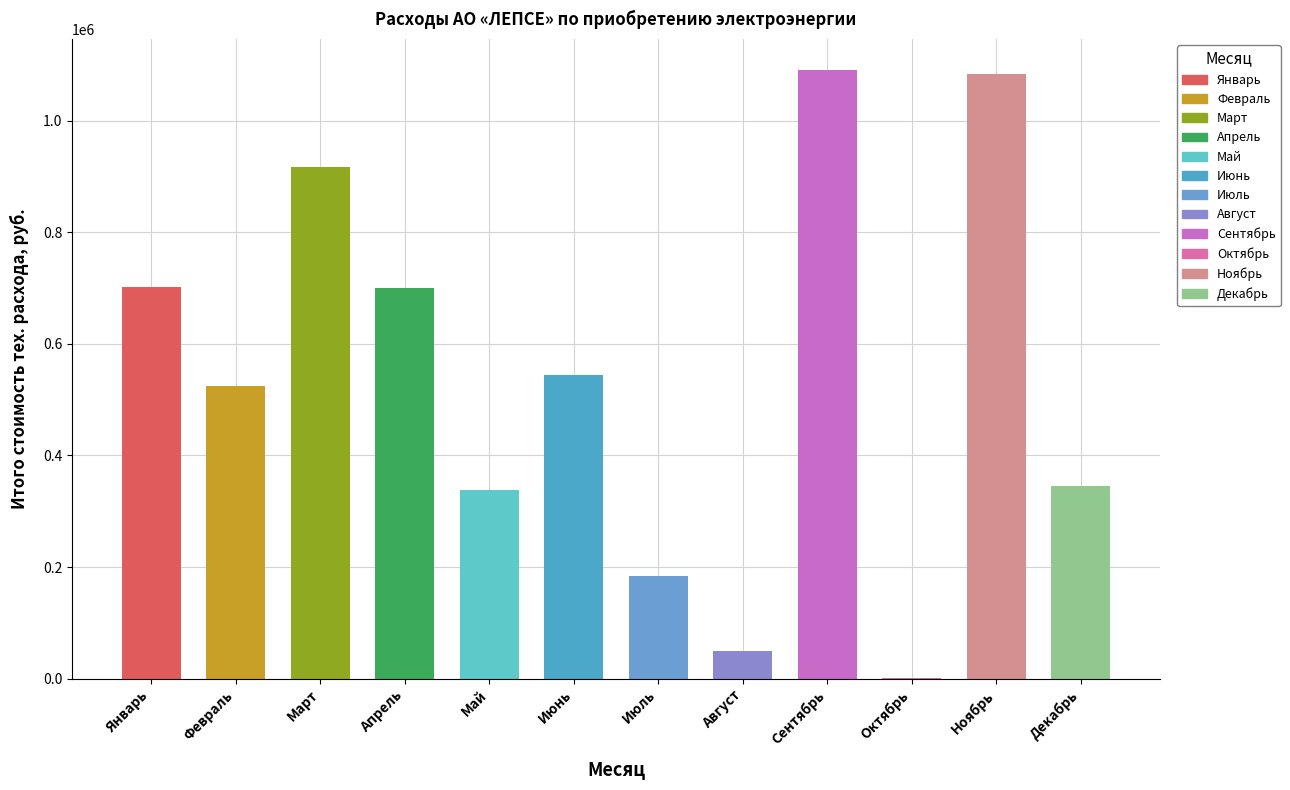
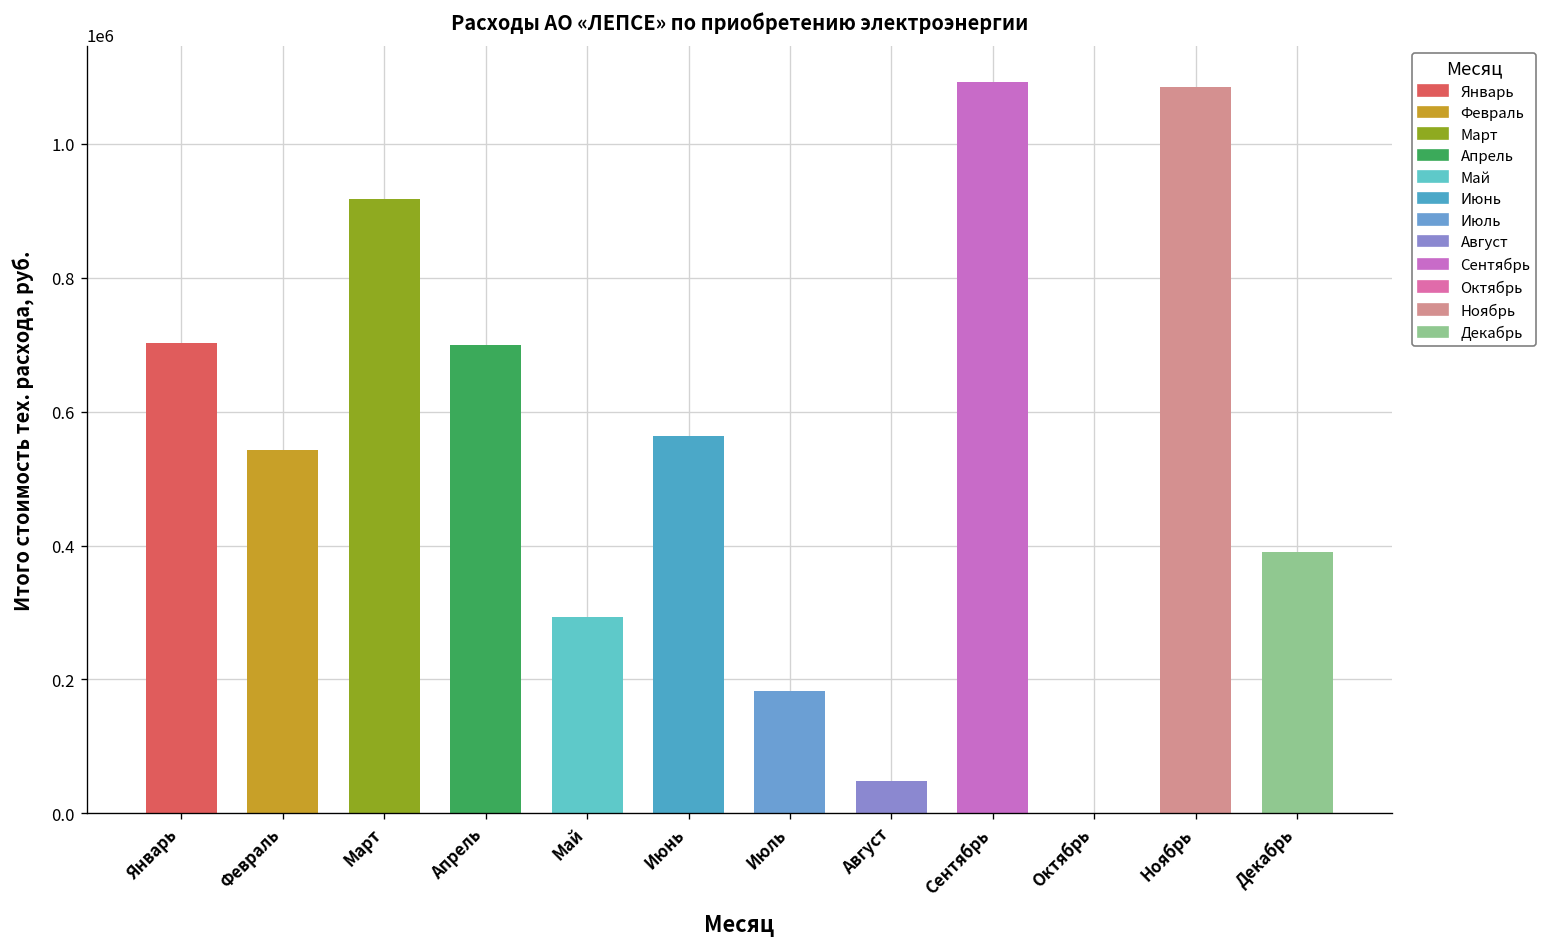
Февраль: 520000 -> 540000
Май: 340000 -> 290000
Июнь: 540000 -> 560000
Декабрь: 340000 -> 390000
